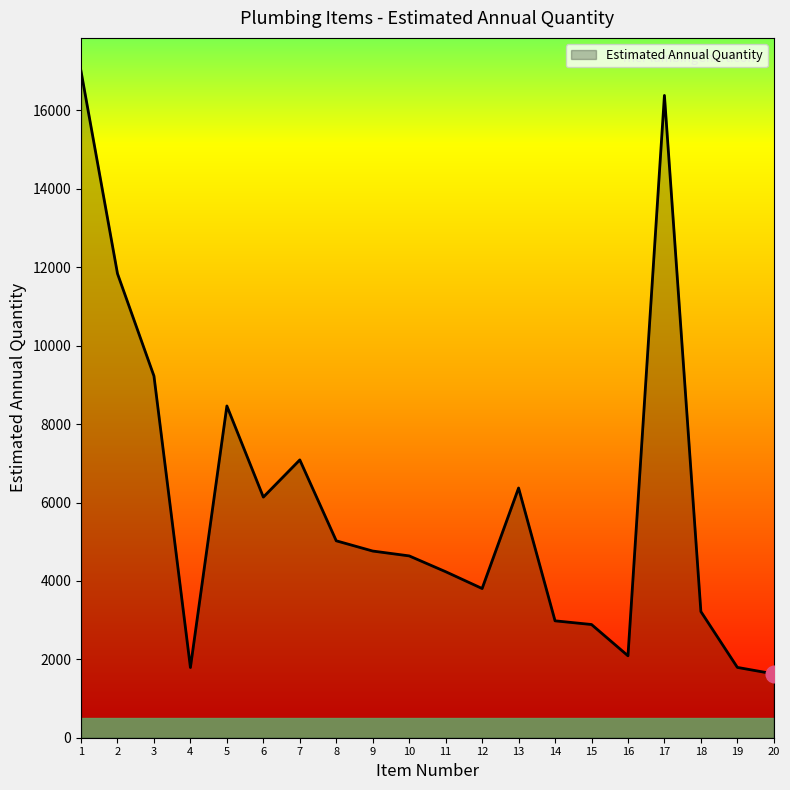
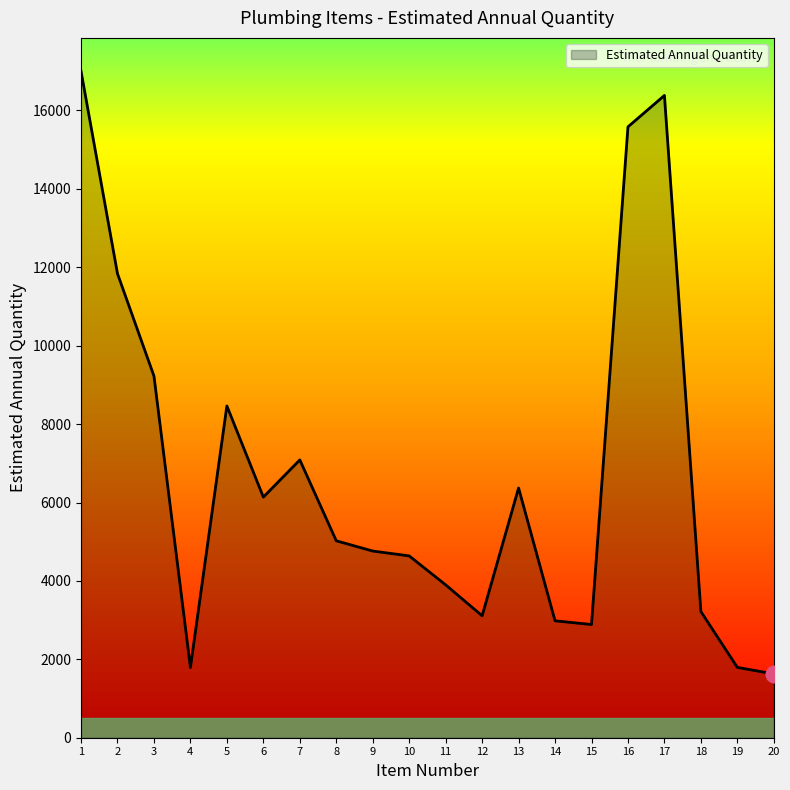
Estimated Annual Quantity, 11: 4200 -> 3900
Estimated Annual Quantity, 12: 3800 -> 3100
Estimated Annual Quantity, 16: 2100 -> 15600
